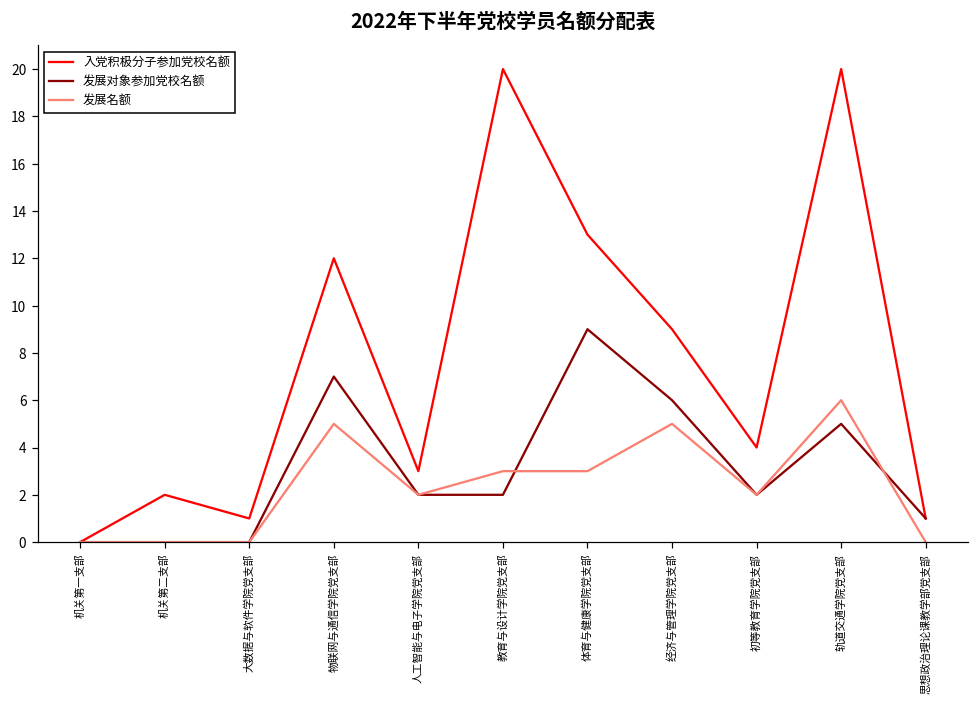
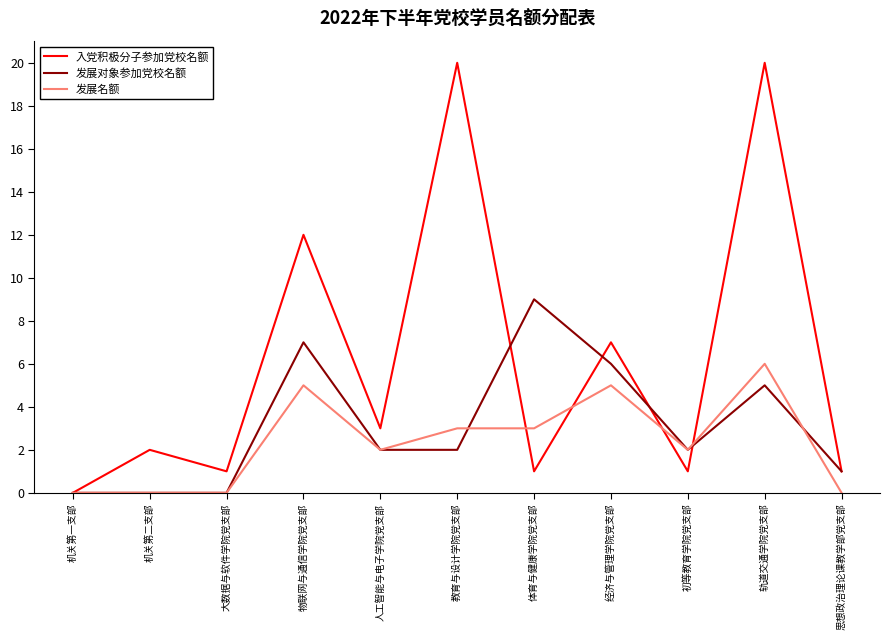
入党积极分子参加党校名额, 体育与健康学院党支部: 13 -> 1
入党积极分子参加党校名额, 经济与管理学院党支部: 9 -> 7
入党积极分子参加党校名额, 初等教育学院党支部: 4 -> 1
